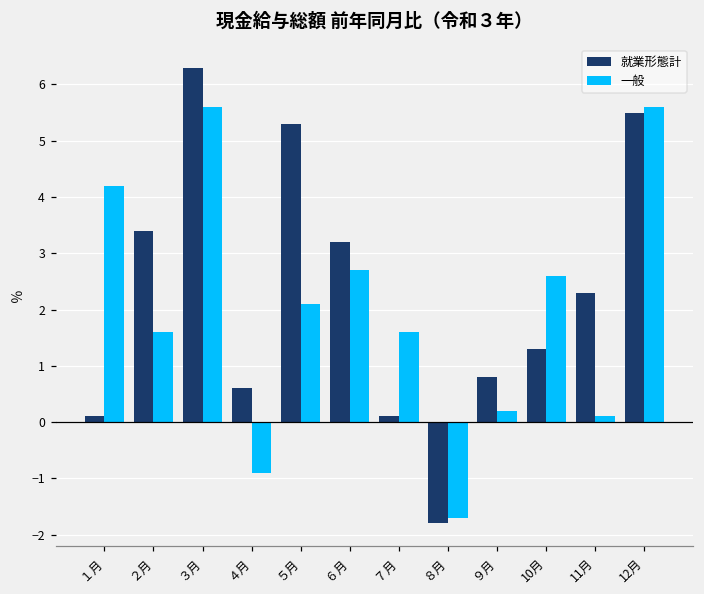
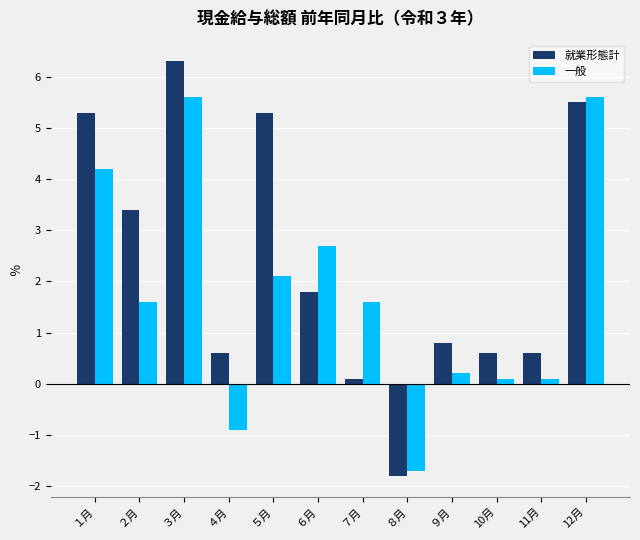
就業形態計, １月: 0.1 -> 5.3
就業形態計, ６月: 3.2 -> 1.8
就業形態計, 10月: 1.3 -> 0.6
一般, 10月: 2.6 -> 0.1
就業形態計, 11月: 2.3 -> 0.6
